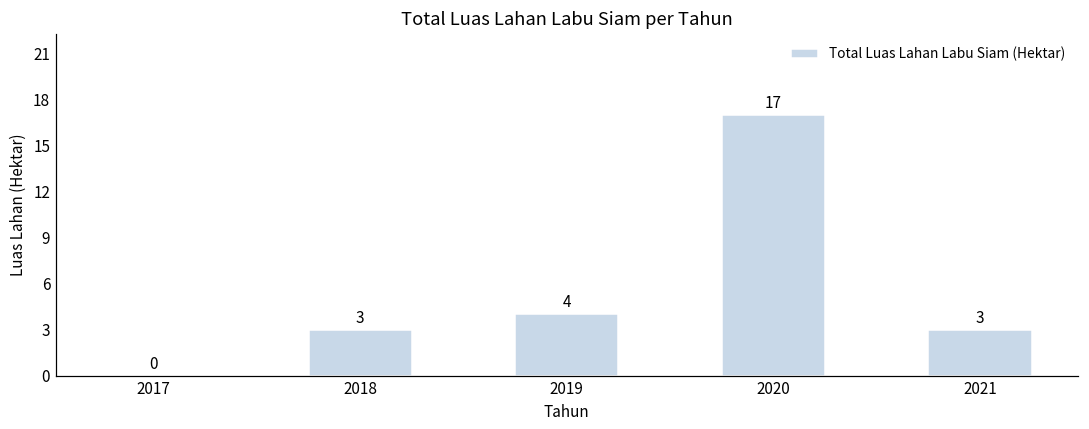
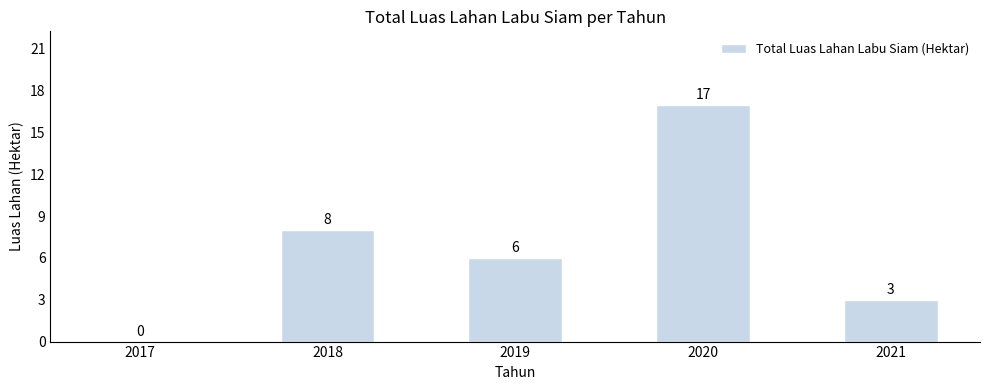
2018: 3 -> 8
2019: 4 -> 6
